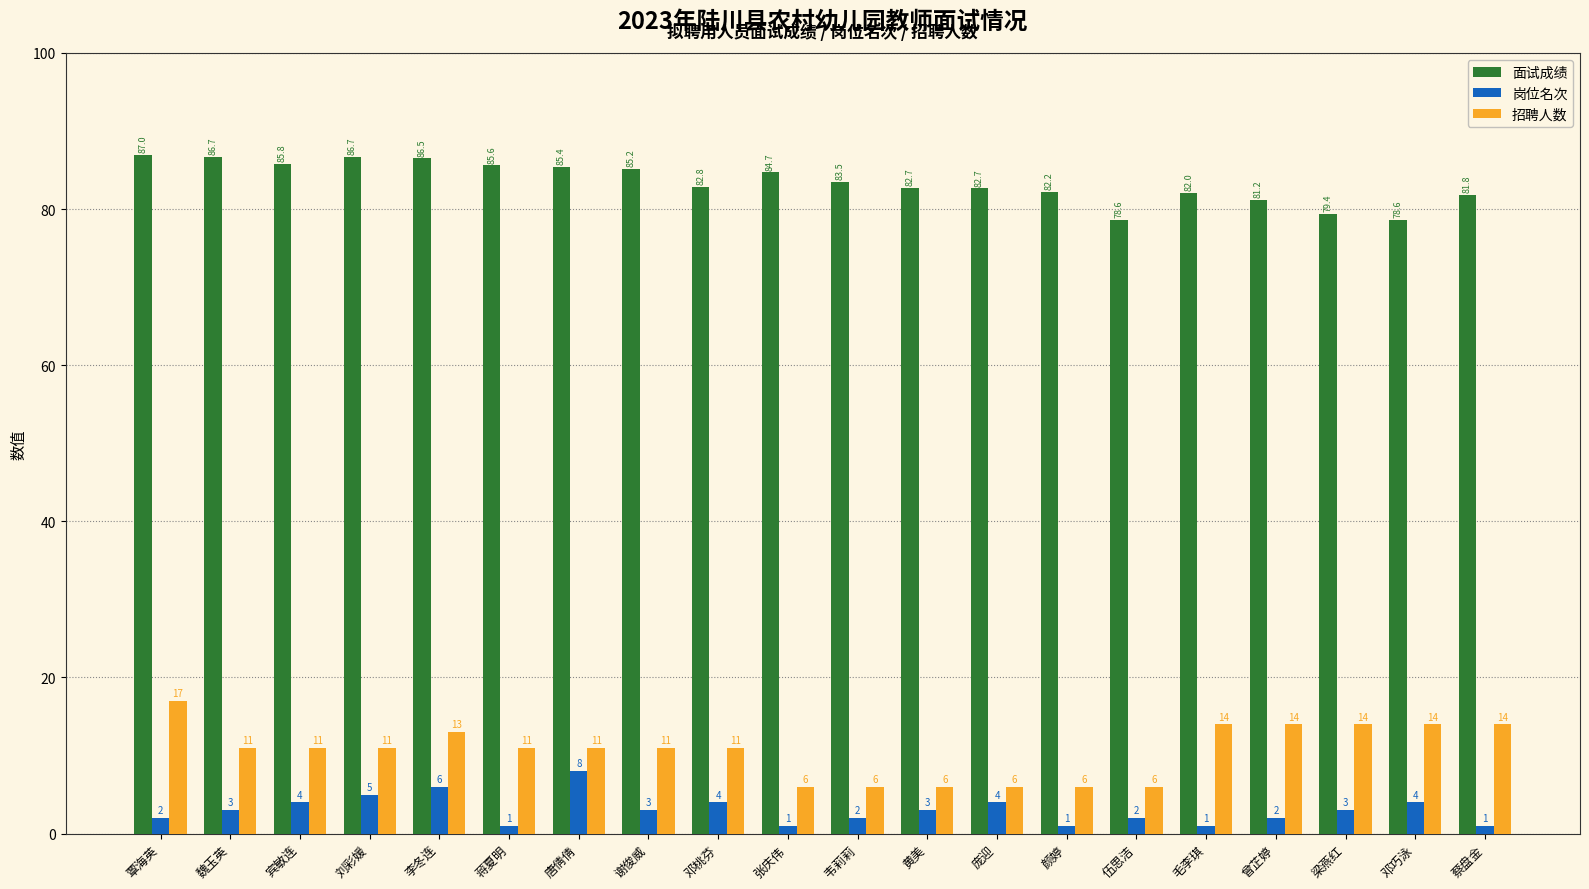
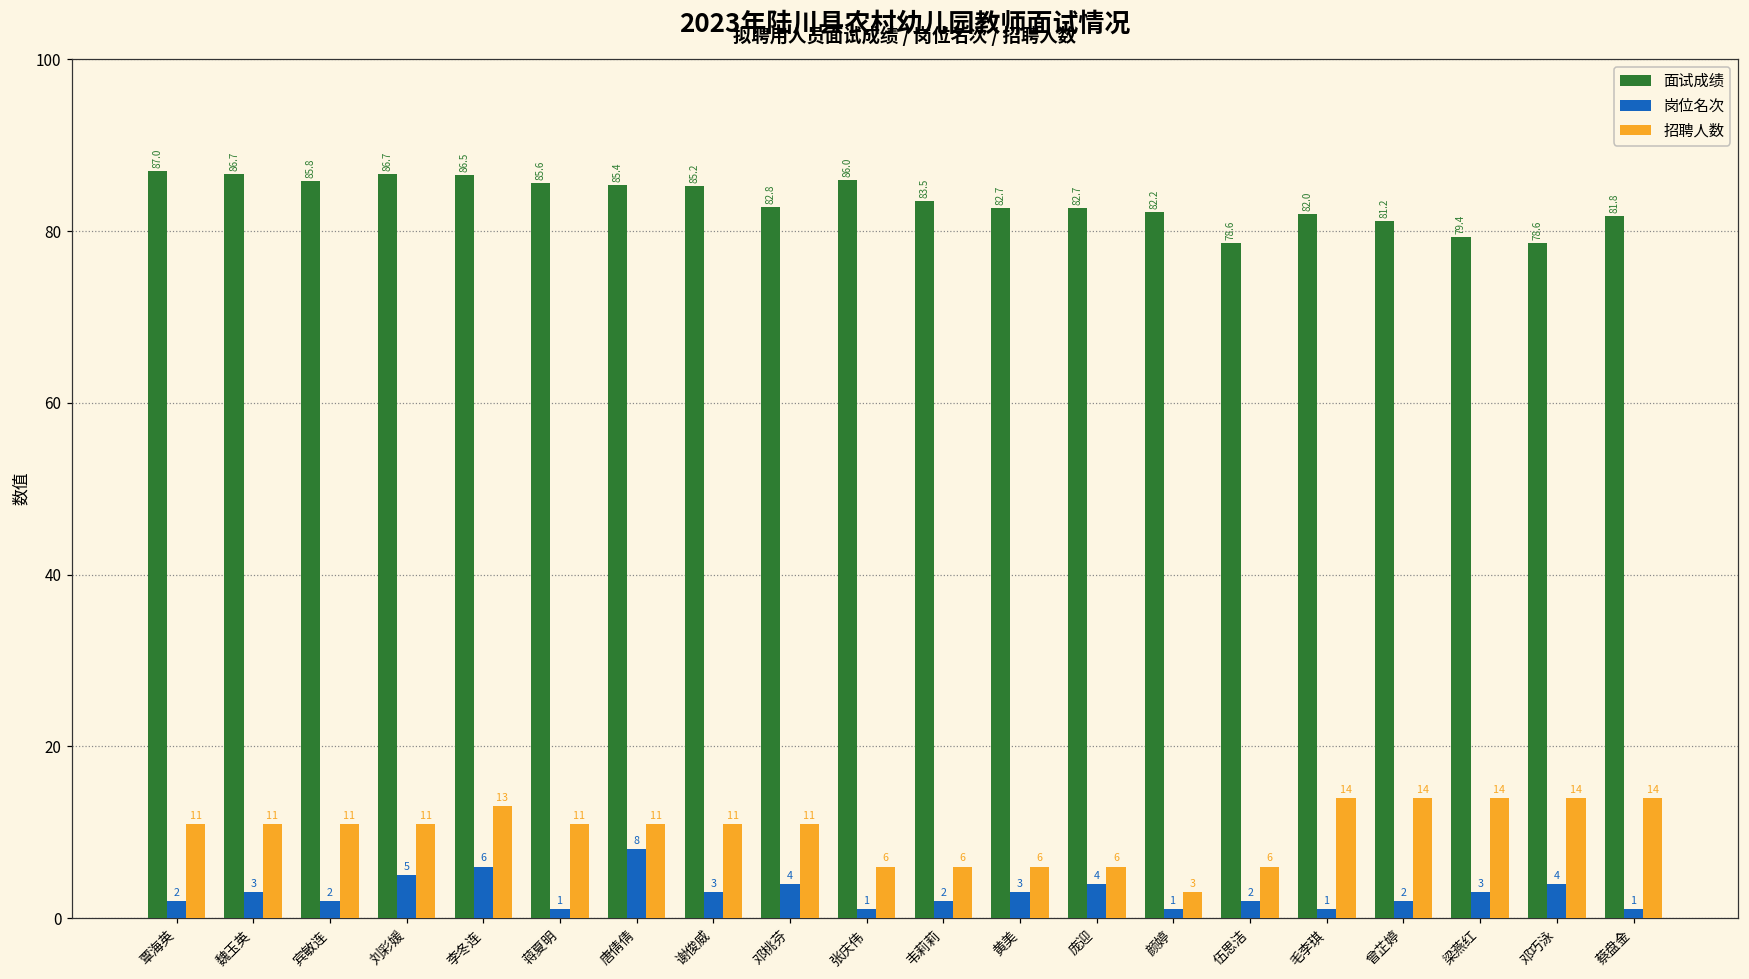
招聘人数, 覃海英: 17 -> 11
岗位名次, 宾敏连: 4 -> 2
面试成绩, 张庆伟: 84.7 -> 86.0
招聘人数, 颜婷: 6 -> 3
